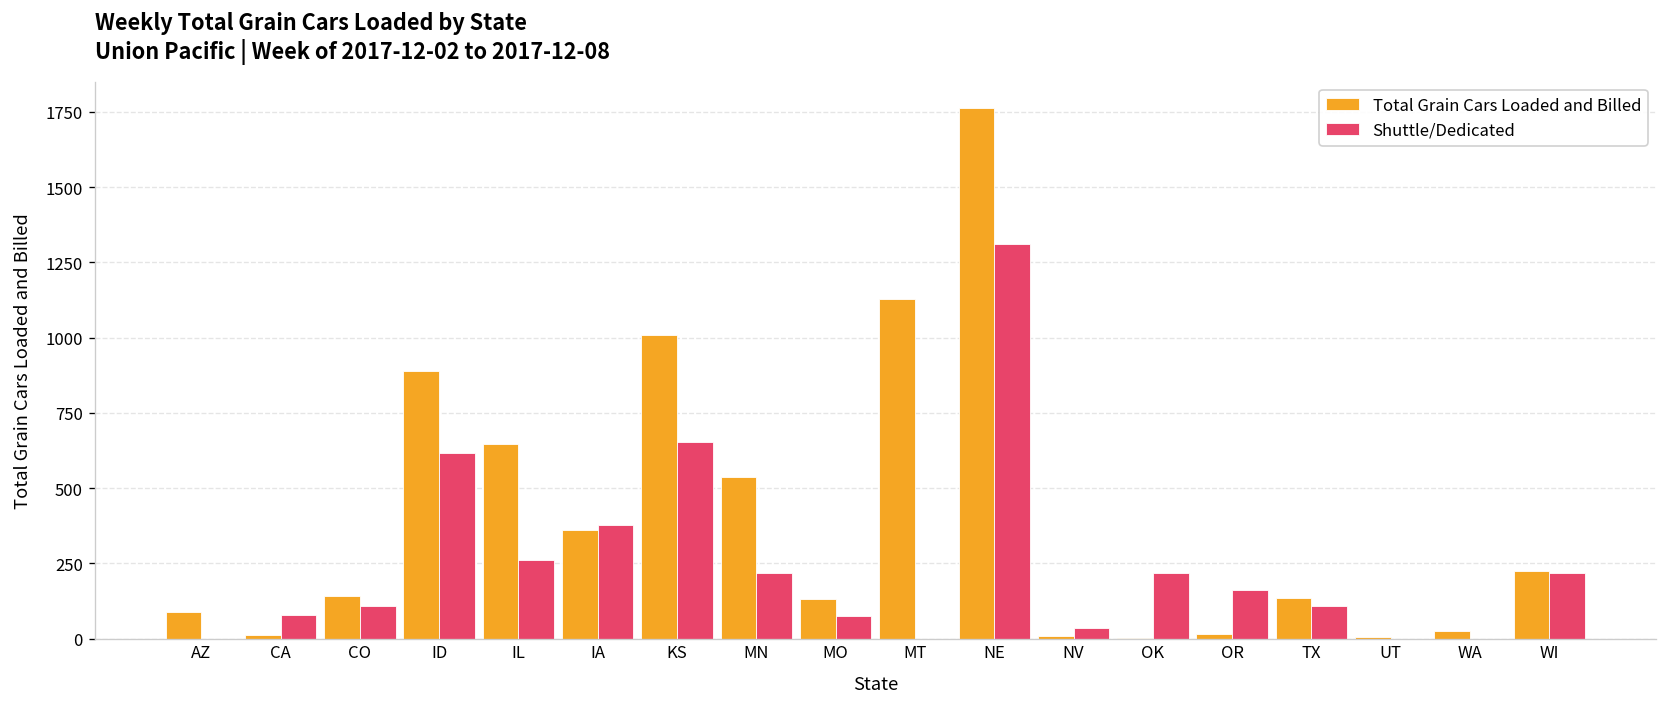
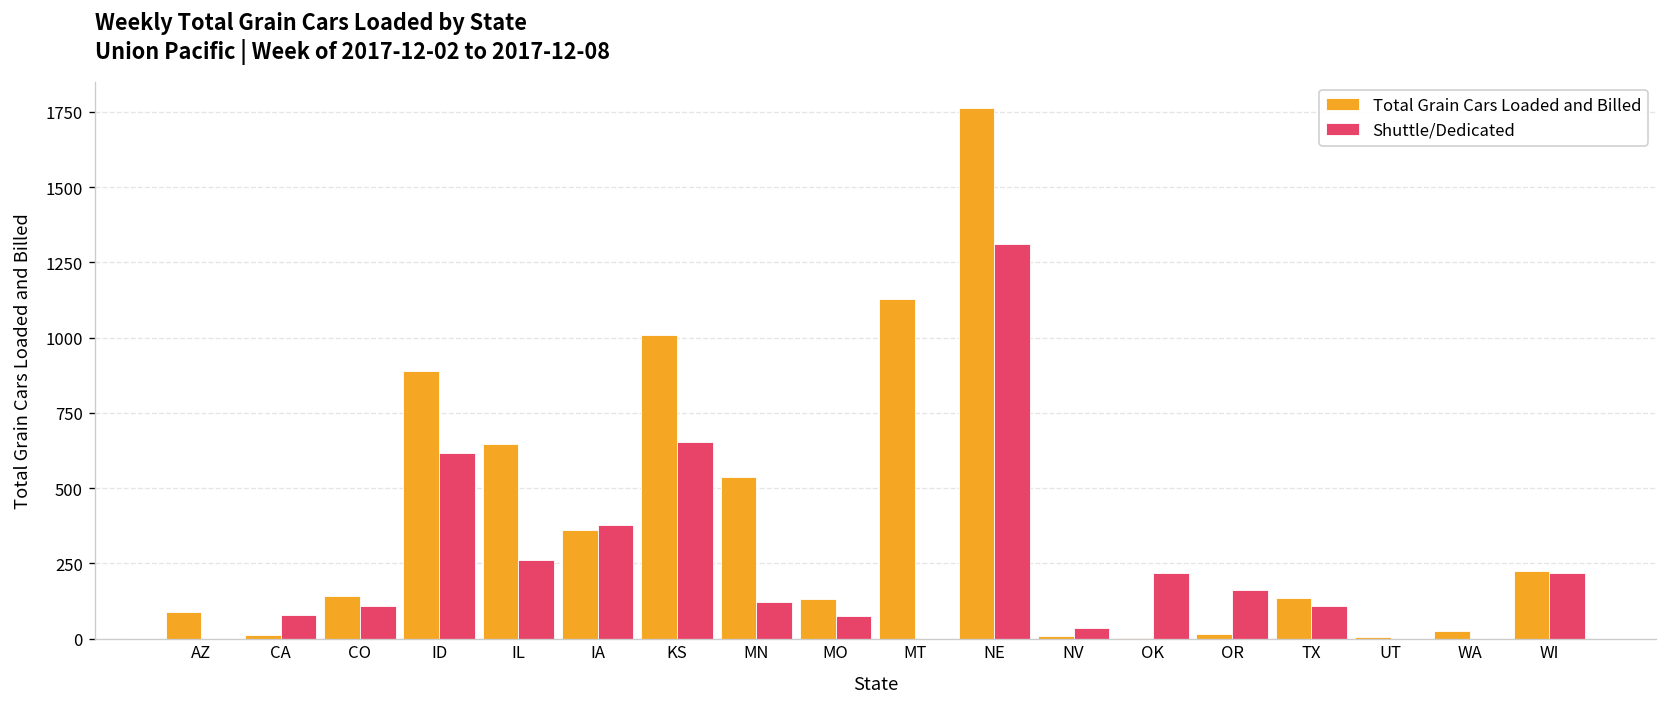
Shuttle/Dedicated, MN: 220 -> 120
